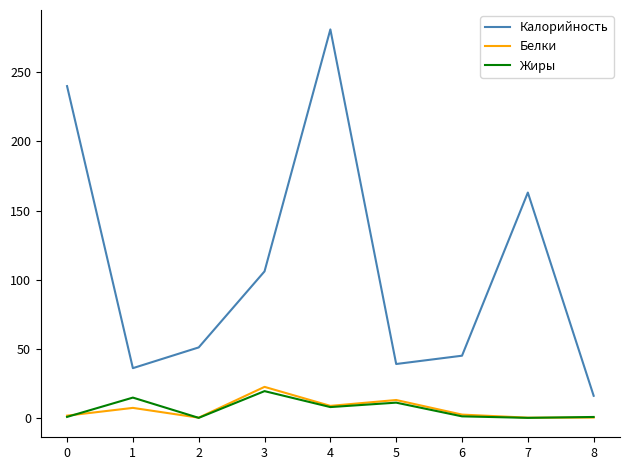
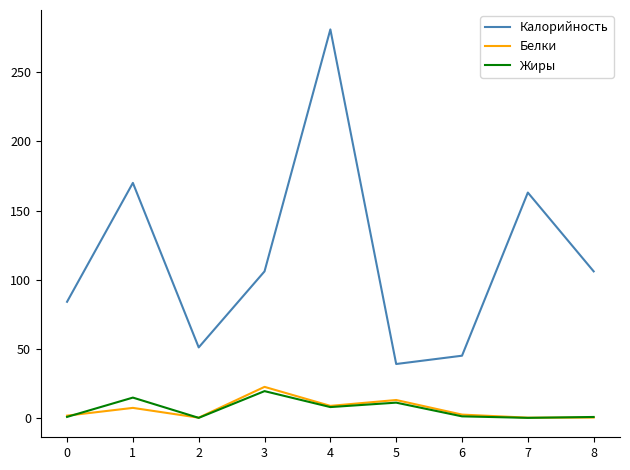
Калорийность, 0: 240 -> 84
Калорийность, 1: 36 -> 170
Калорийность, 8: 16 -> 106
